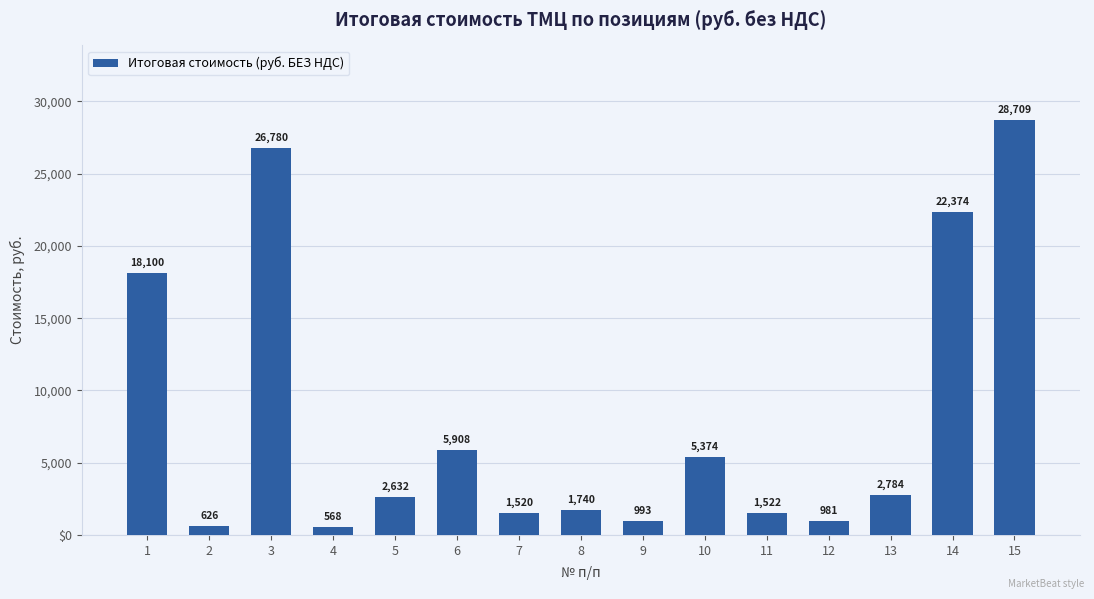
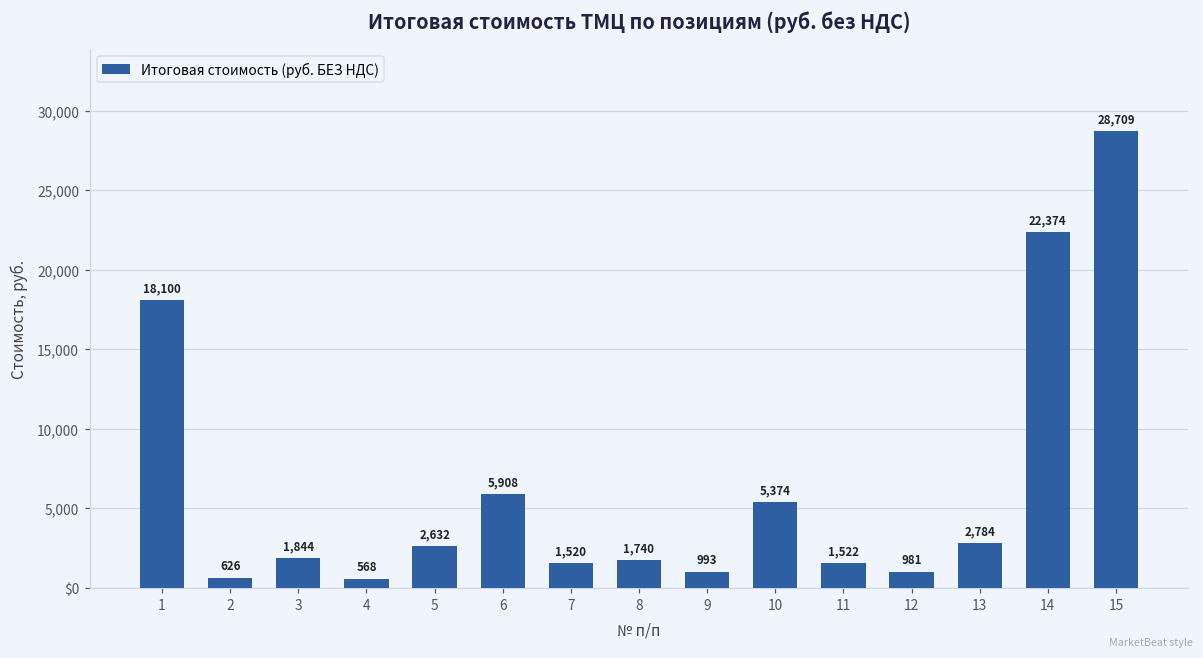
3: 26,780 -> 1,844
